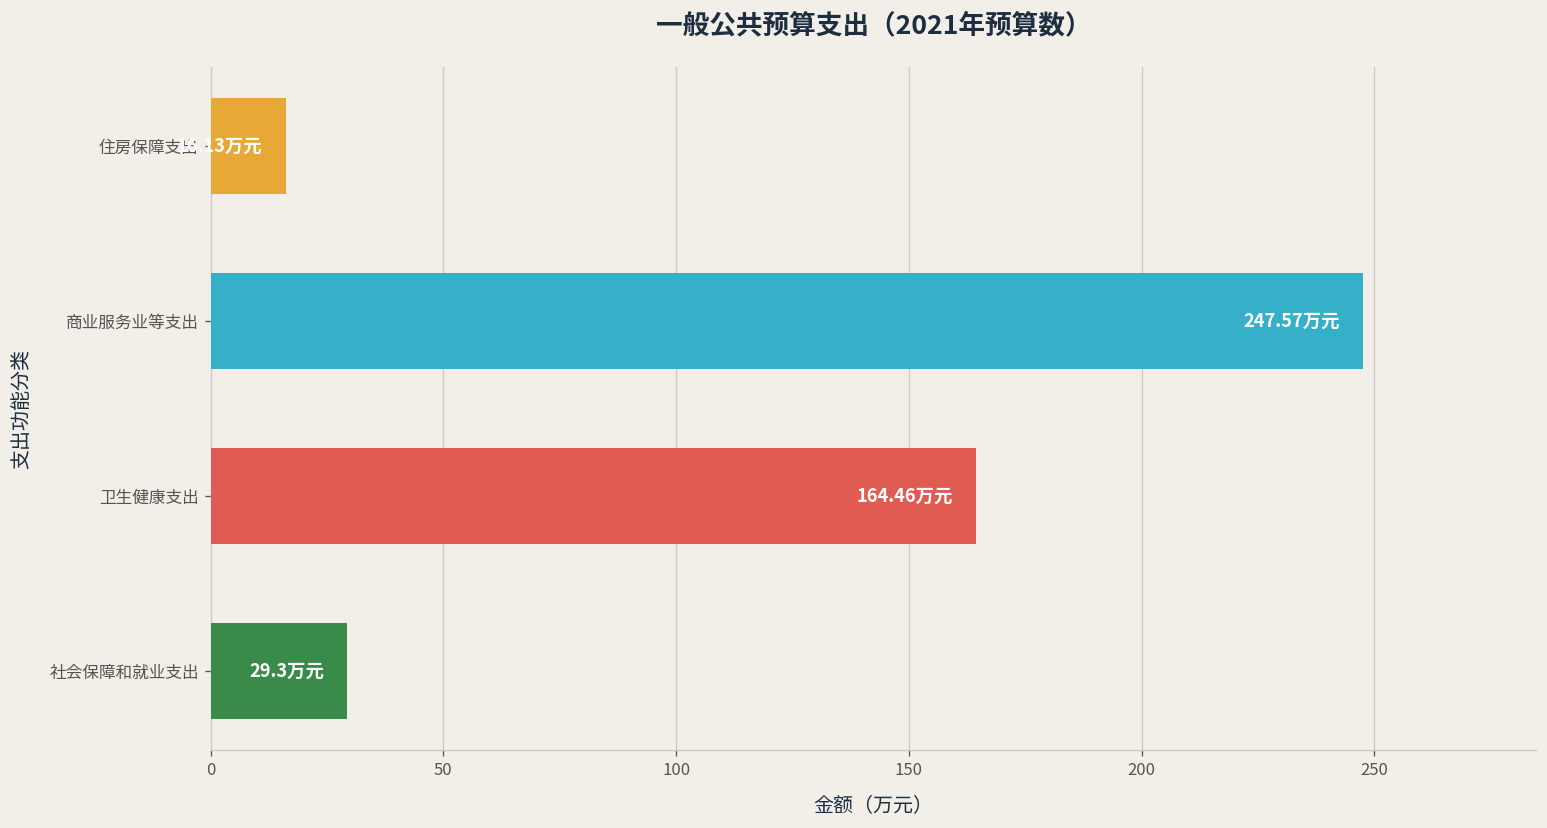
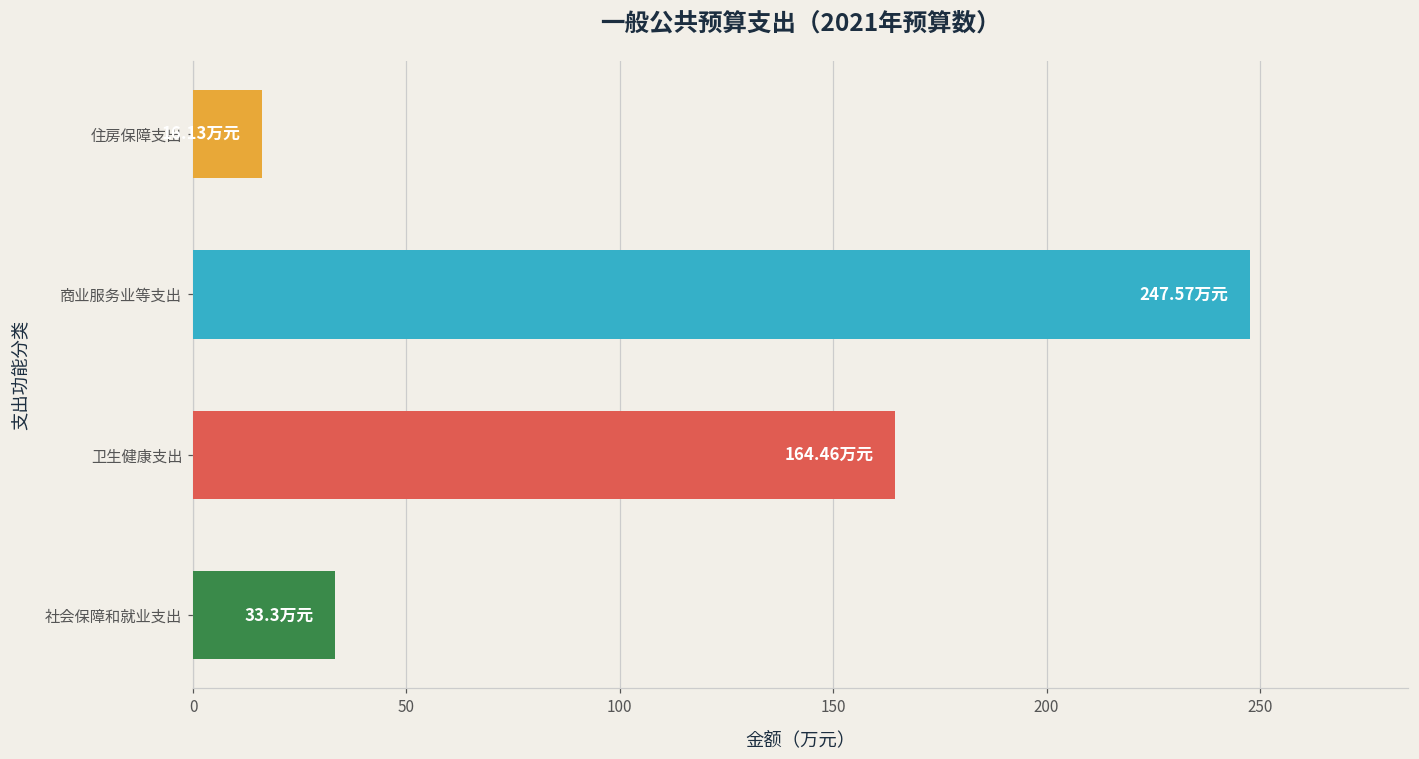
社会保障和就业支出: 29.3 -> 33.3
